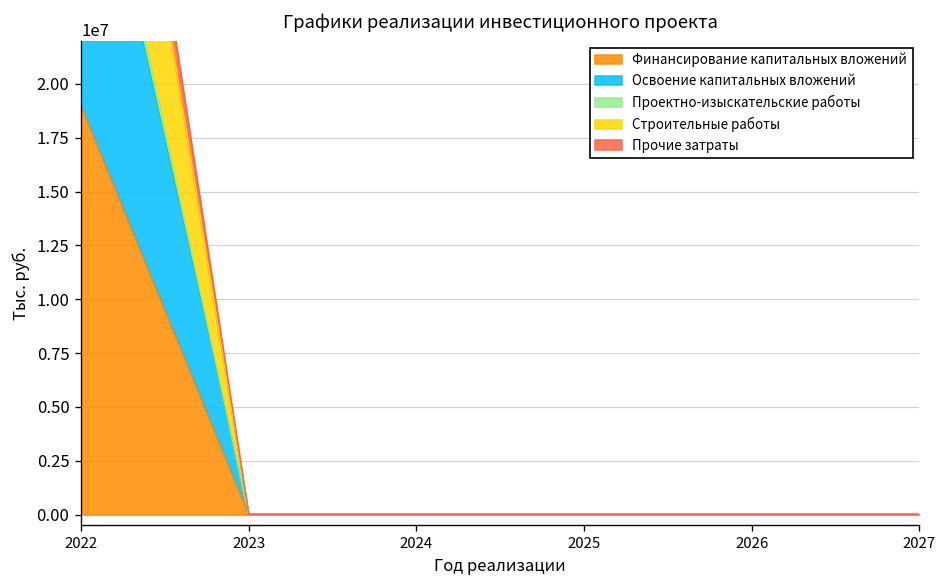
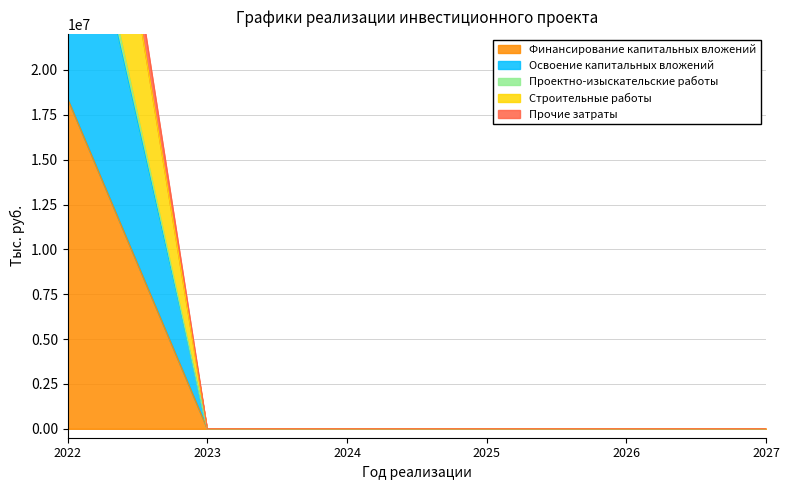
Финансирование капитальных вложений, 2022: 19000000 -> 18400000
